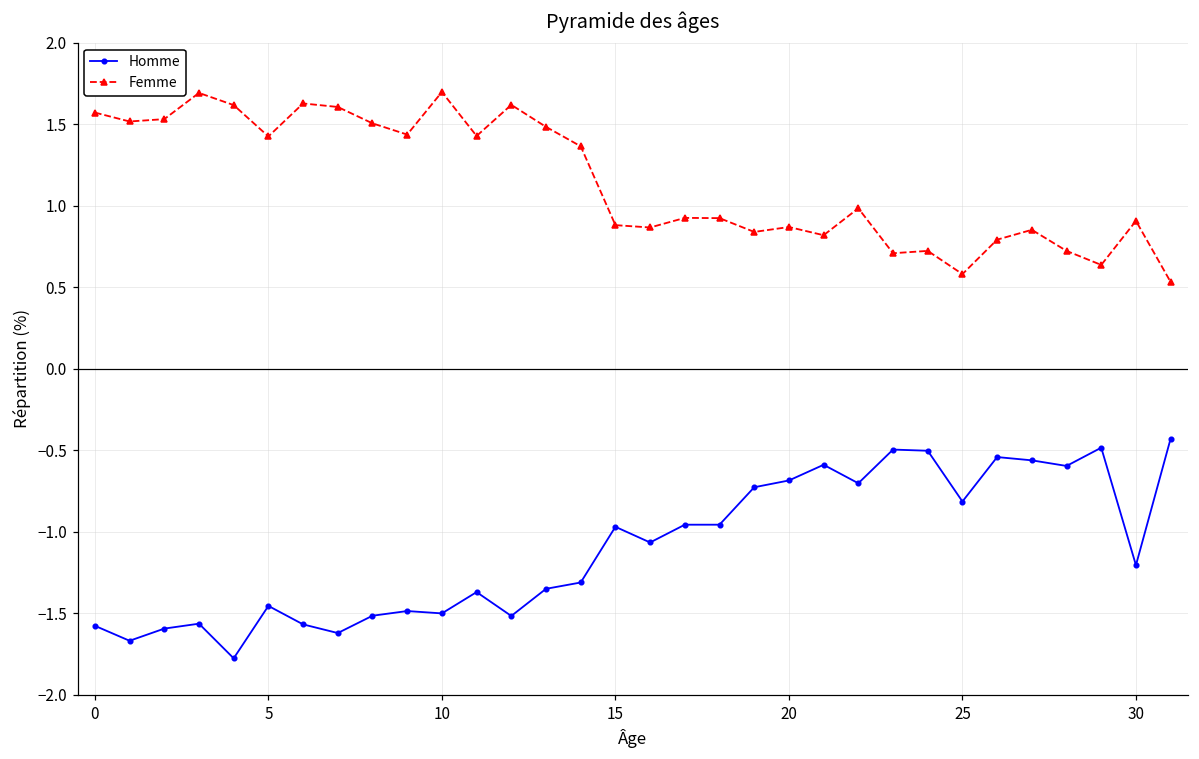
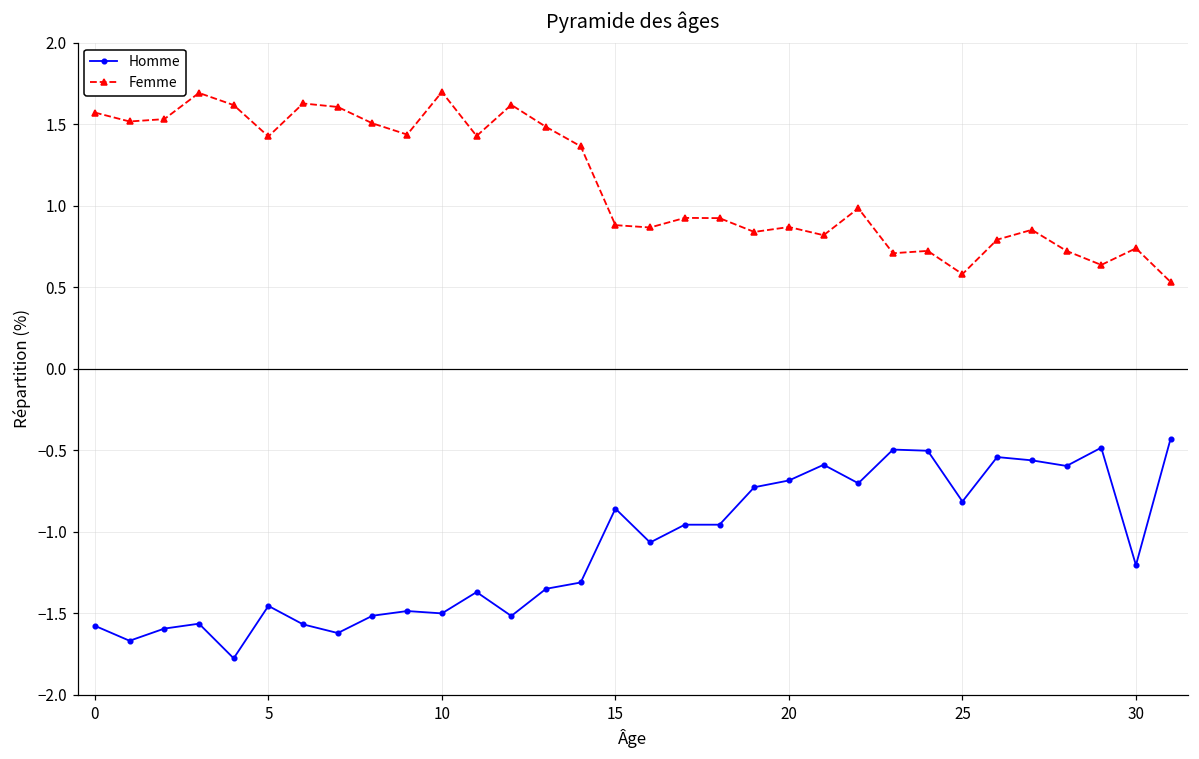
Homme, 15: -0.97 -> -0.86
Femme, 30: 0.91 -> 0.74
